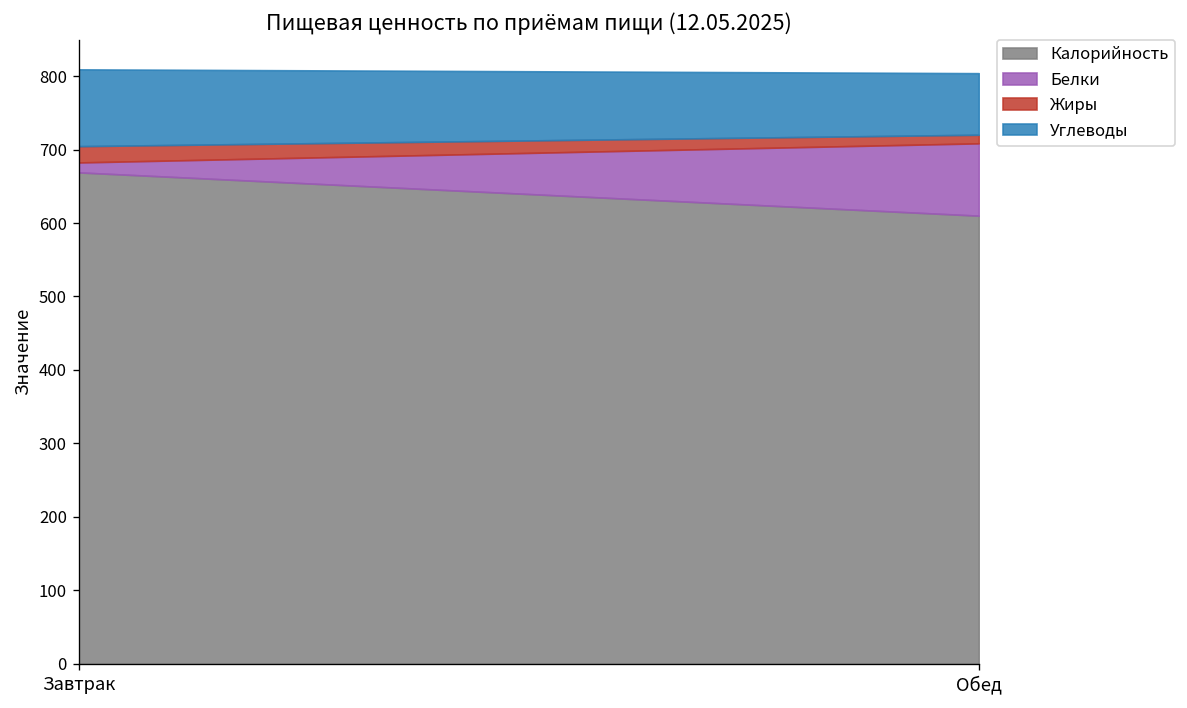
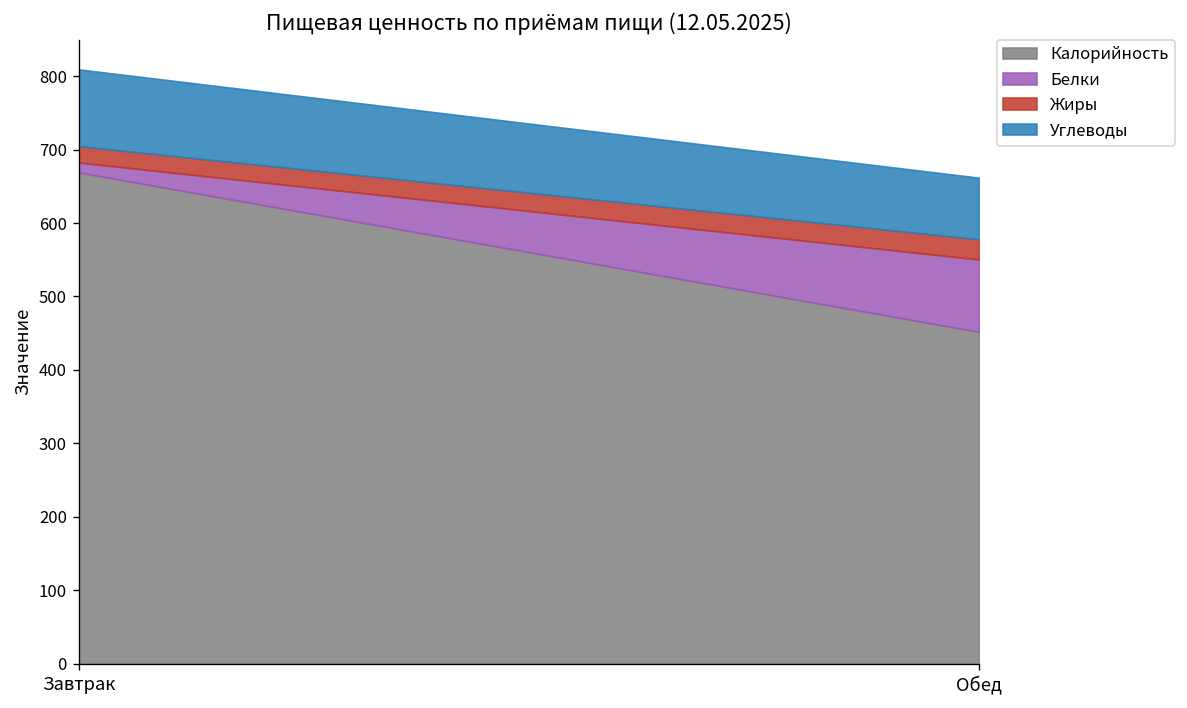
Калорийность, Обед: 610 -> 450
Жиры, Обед: 10 -> 30
